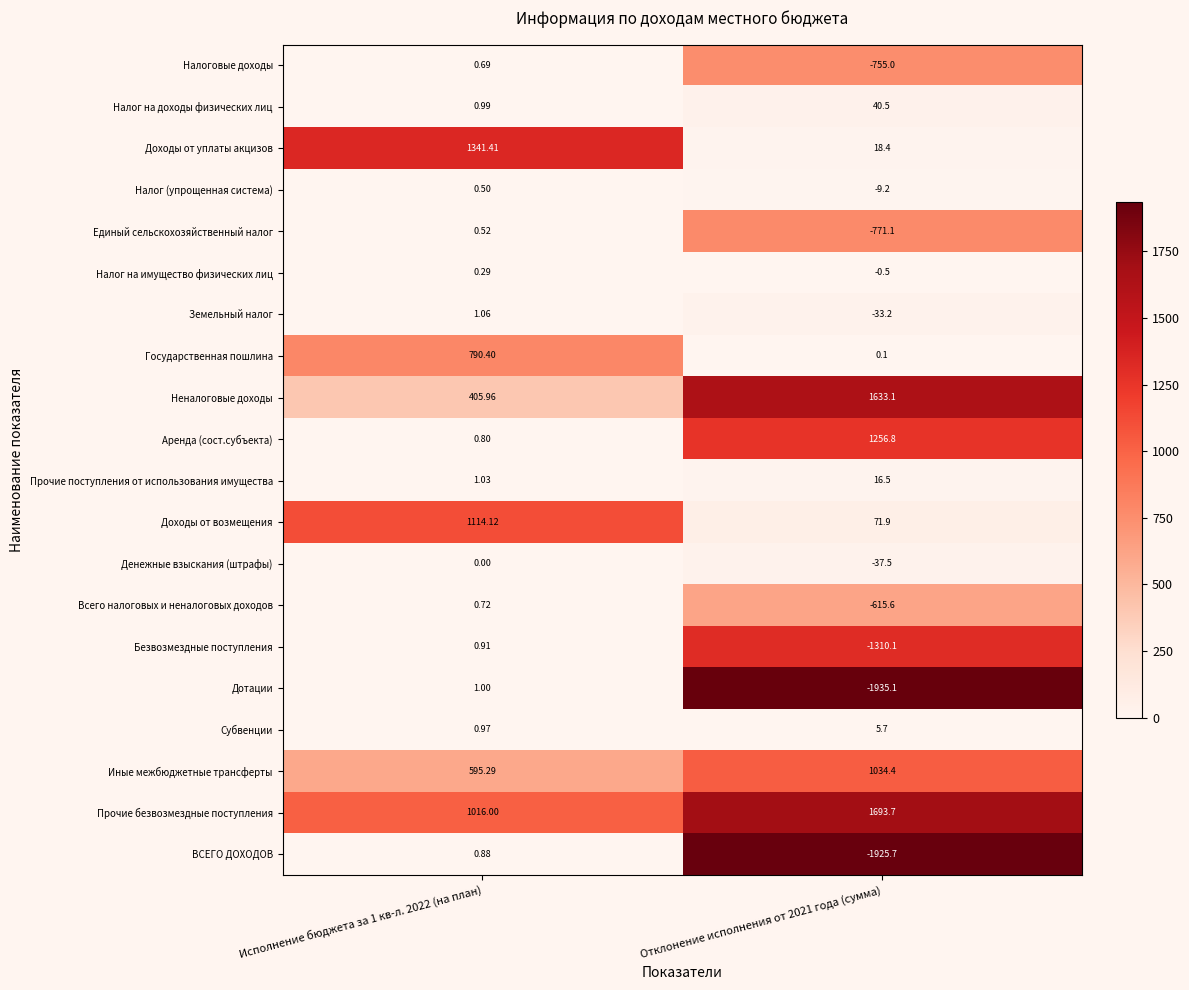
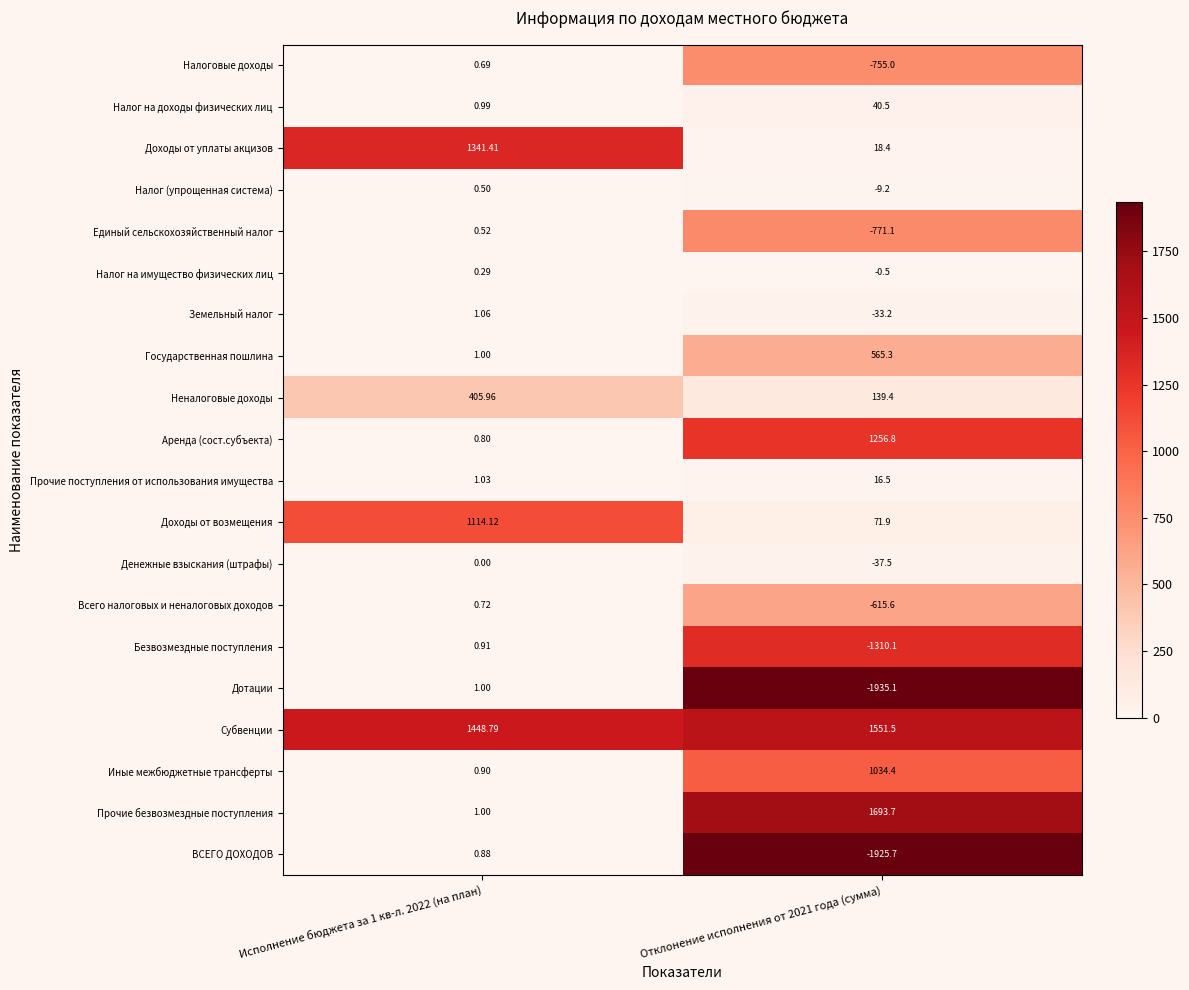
Государственная пошлина, Исполнение бюджета за 1 кв-л. 2022 (на план): 790.40 -> 1.00
Государственная пошлина, Отклонение исполнения от 2021 года (сумма): 0.1 -> 565.3
Неналоговые доходы, Отклонение исполнения от 2021 года (сумма): 1633.1 -> 139.4
Субвенции, Исполнение бюджета за 1 кв-л. 2022 (на план): 0.97 -> 1448.79
Субвенции, Отклонение исполнения от 2021 года (сумма): 5.7 -> 1551.5
Иные межбюджетные трансферты, Исполнение бюджета за 1 кв-л. 2022 (на план): 595.29 -> 0.90
Прочие безвозмездные поступления, Исполнение бюджета за 1 кв-л. 2022 (на план): 1016.00 -> 1.00
